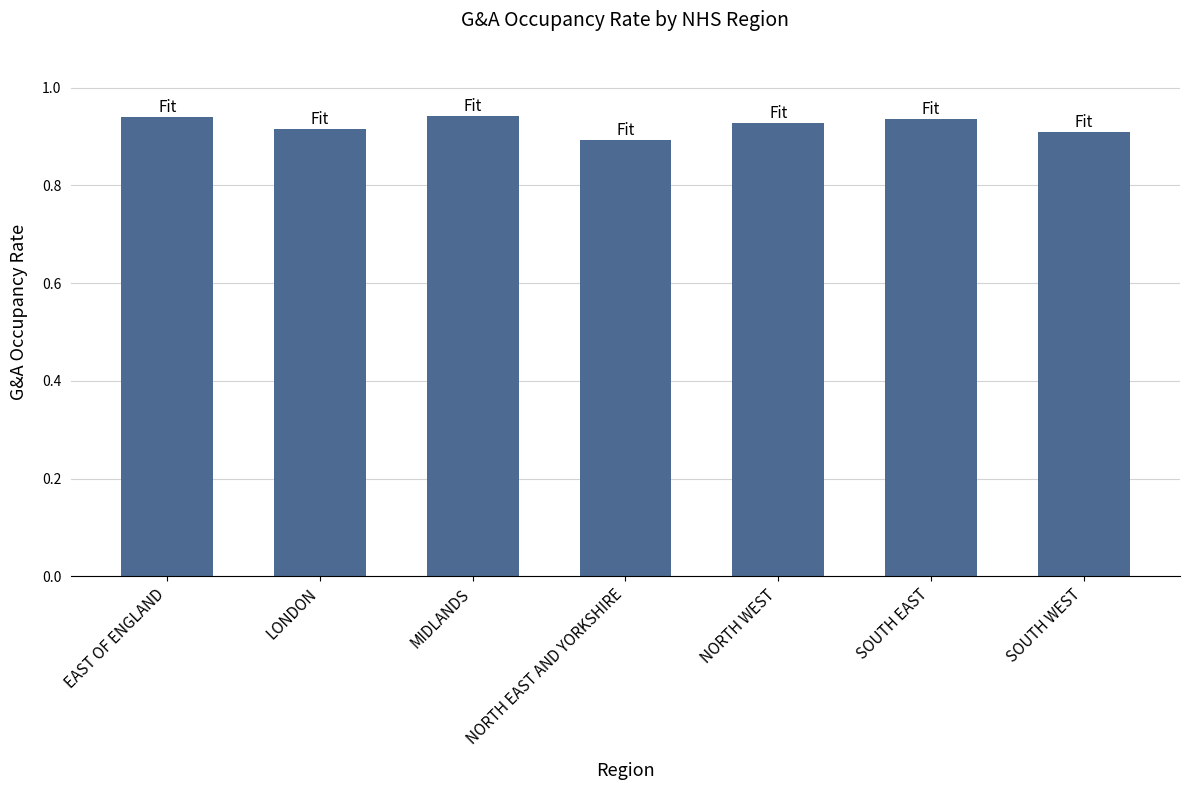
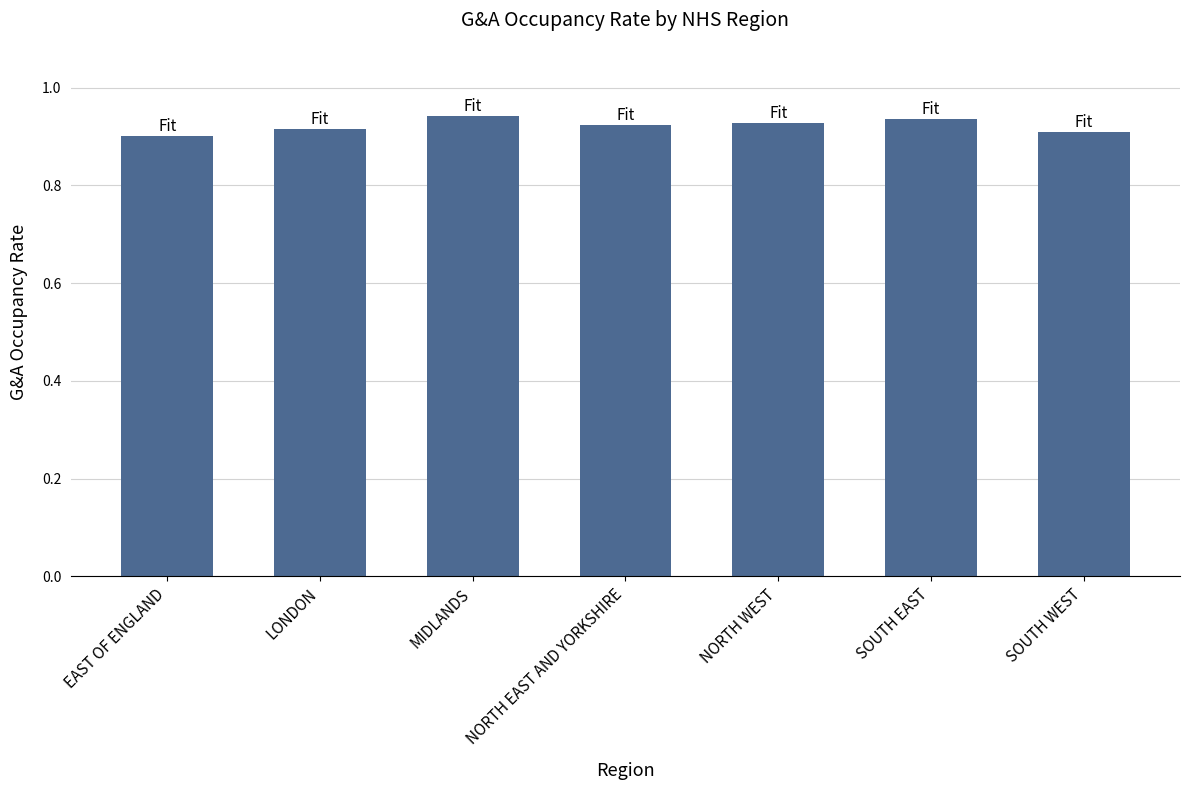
EAST OF ENGLAND: 0.94 -> 0.90
NORTH EAST AND YORKSHIRE: 0.89 -> 0.92
